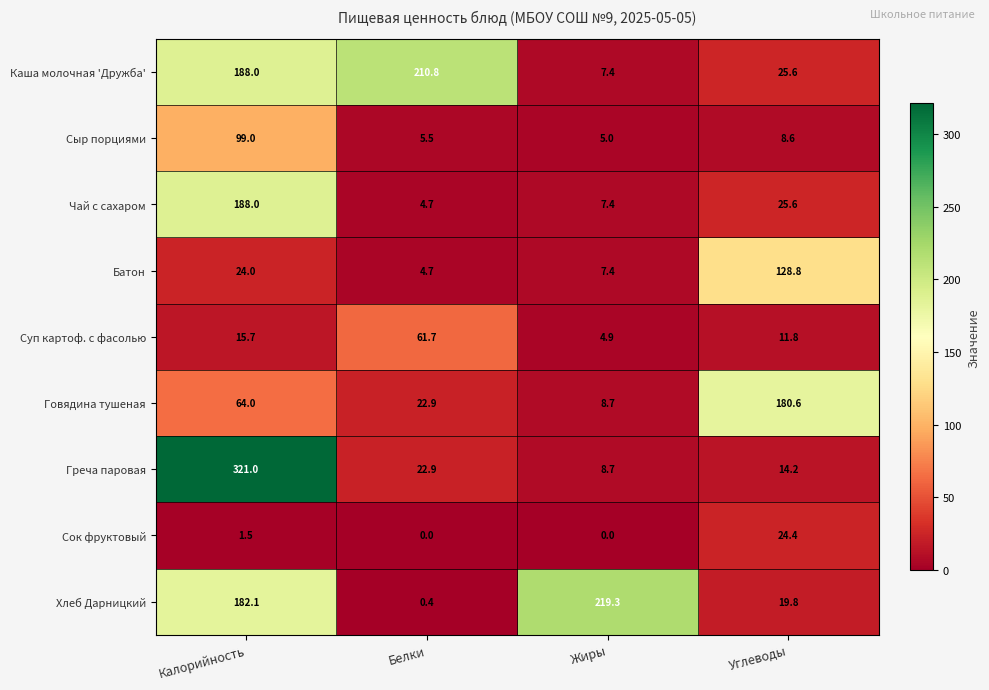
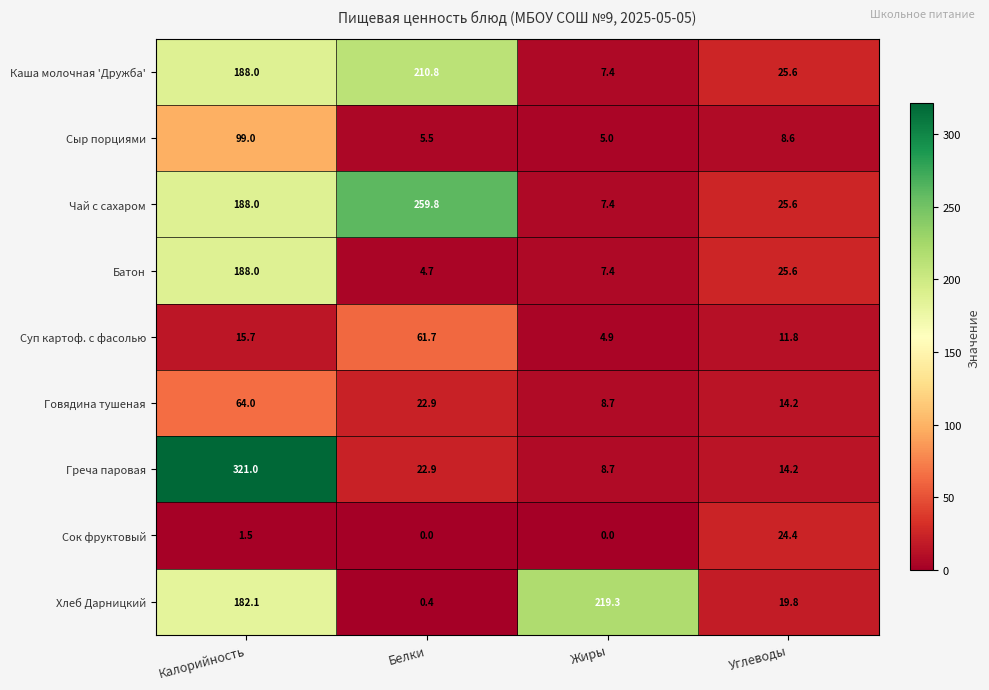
Чай с сахаром, Белки: 4.7 -> 259.8
Батон, Калорийность: 24.0 -> 188.0
Батон, Углеводы: 128.8 -> 25.6
Говядина тушеная, Углеводы: 180.6 -> 14.2
